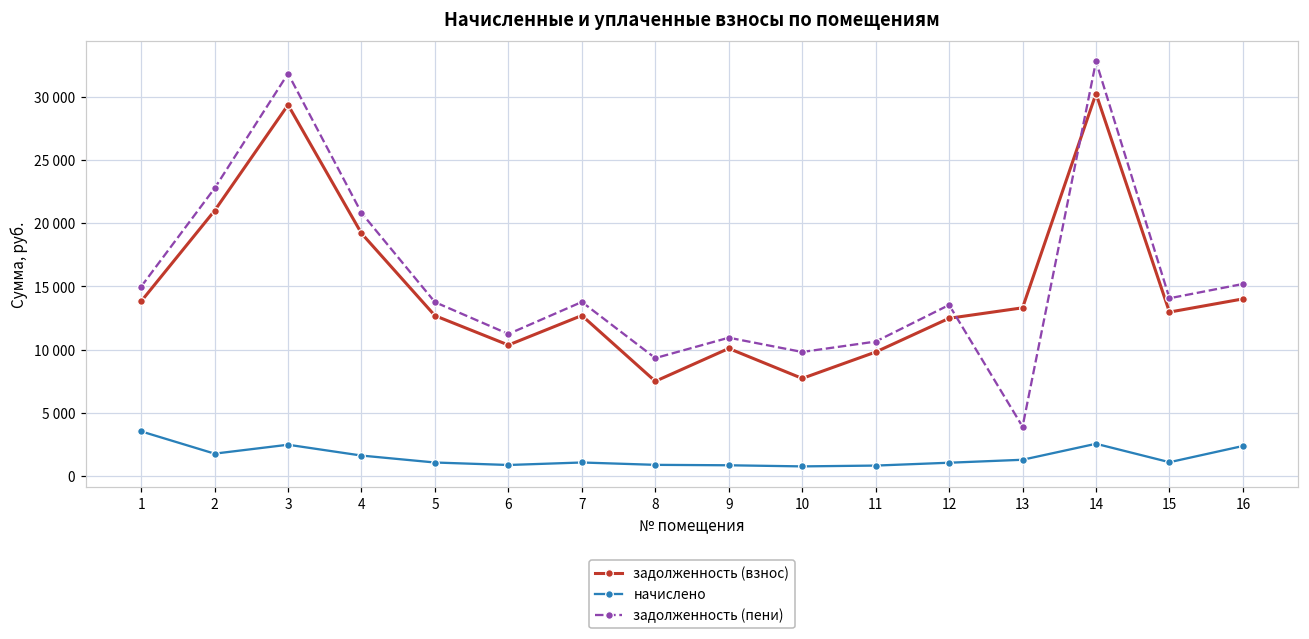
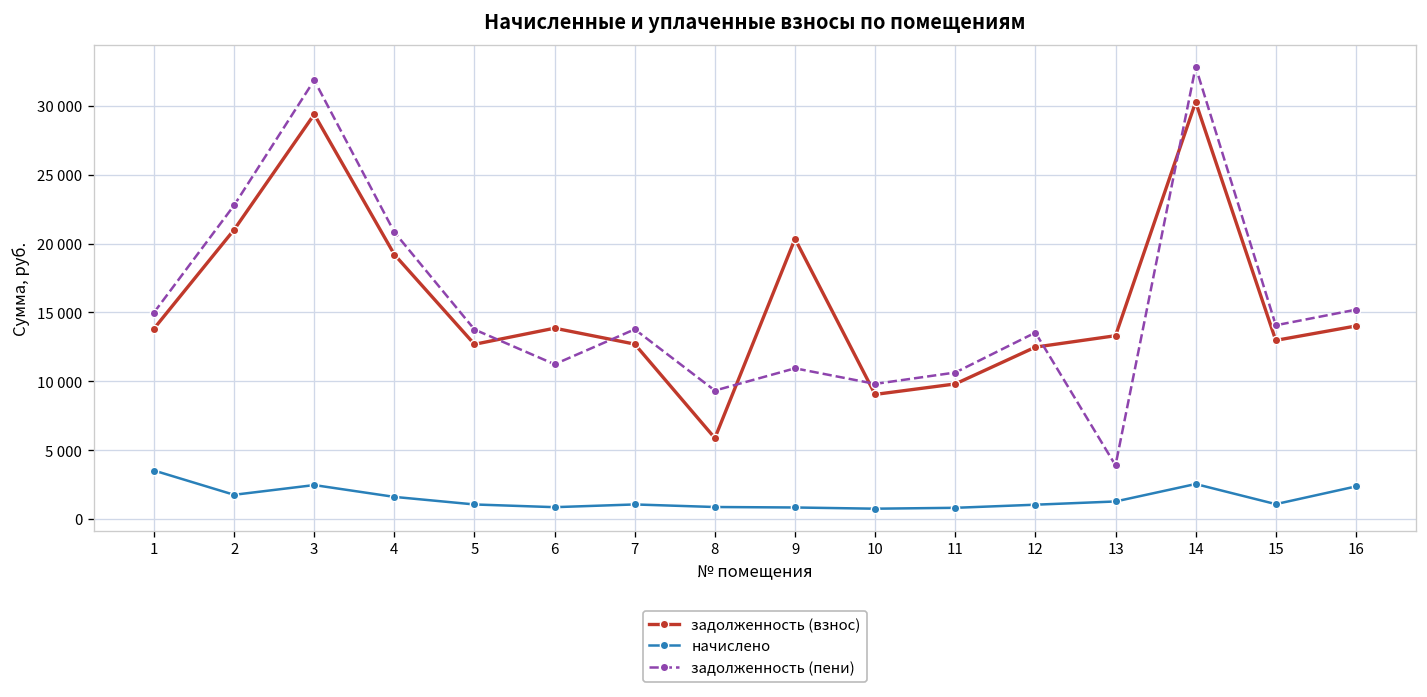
задолженность (взнос), 6: 10400 -> 13900
задолженность (взнос), 8: 7500 -> 5900
задолженность (взнос), 9: 10100 -> 20300
задолженность (взнос), 10: 7700 -> 9100
